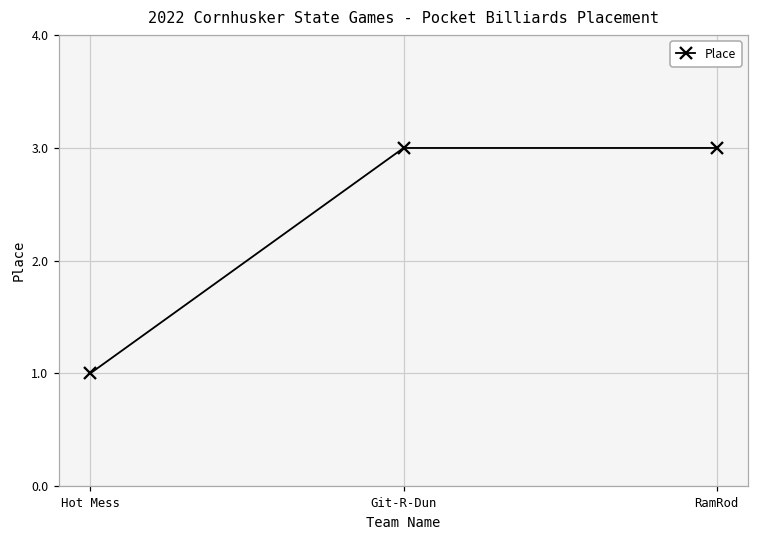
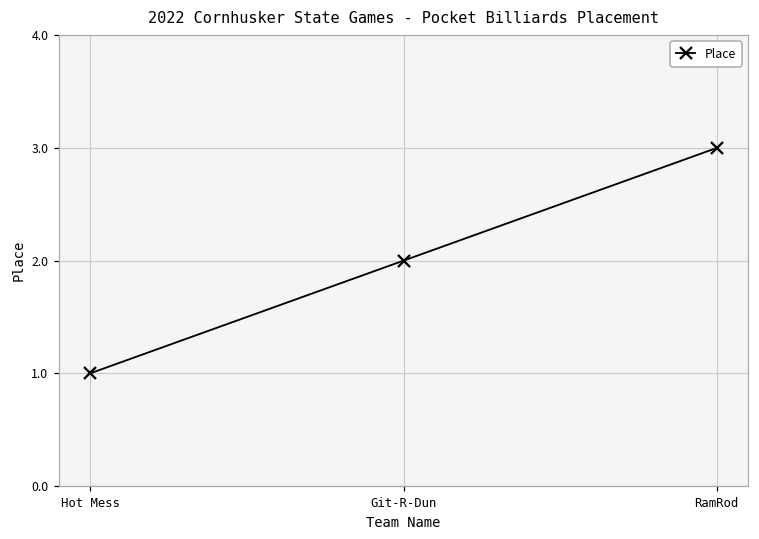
Git-R-Dun: 3 -> 2
